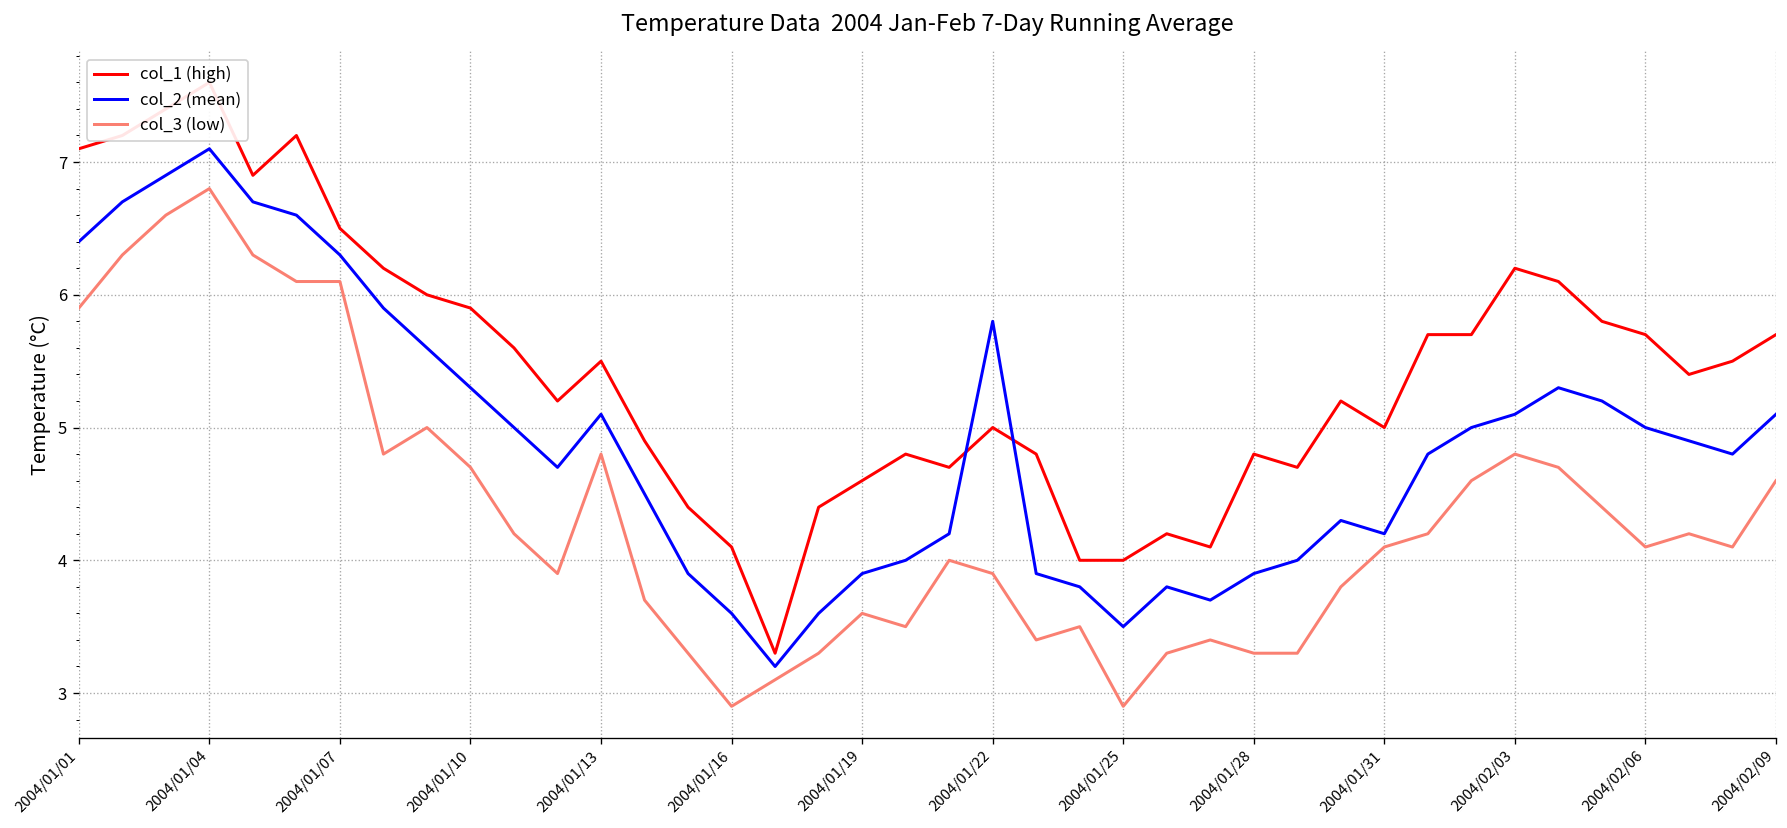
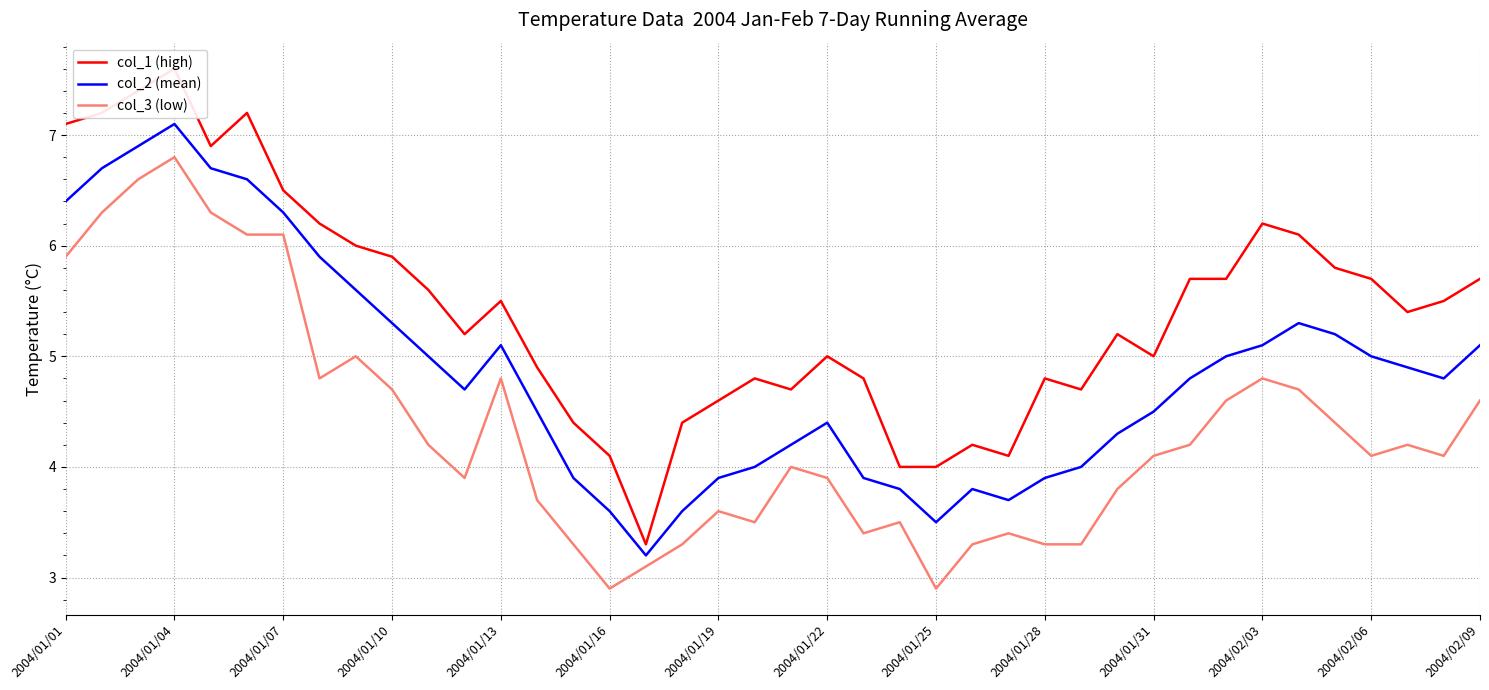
col_2 (mean), 2004/01/22: 5.8 -> 4.4
col_2 (mean), 2004/01/31: 4.2 -> 4.5
